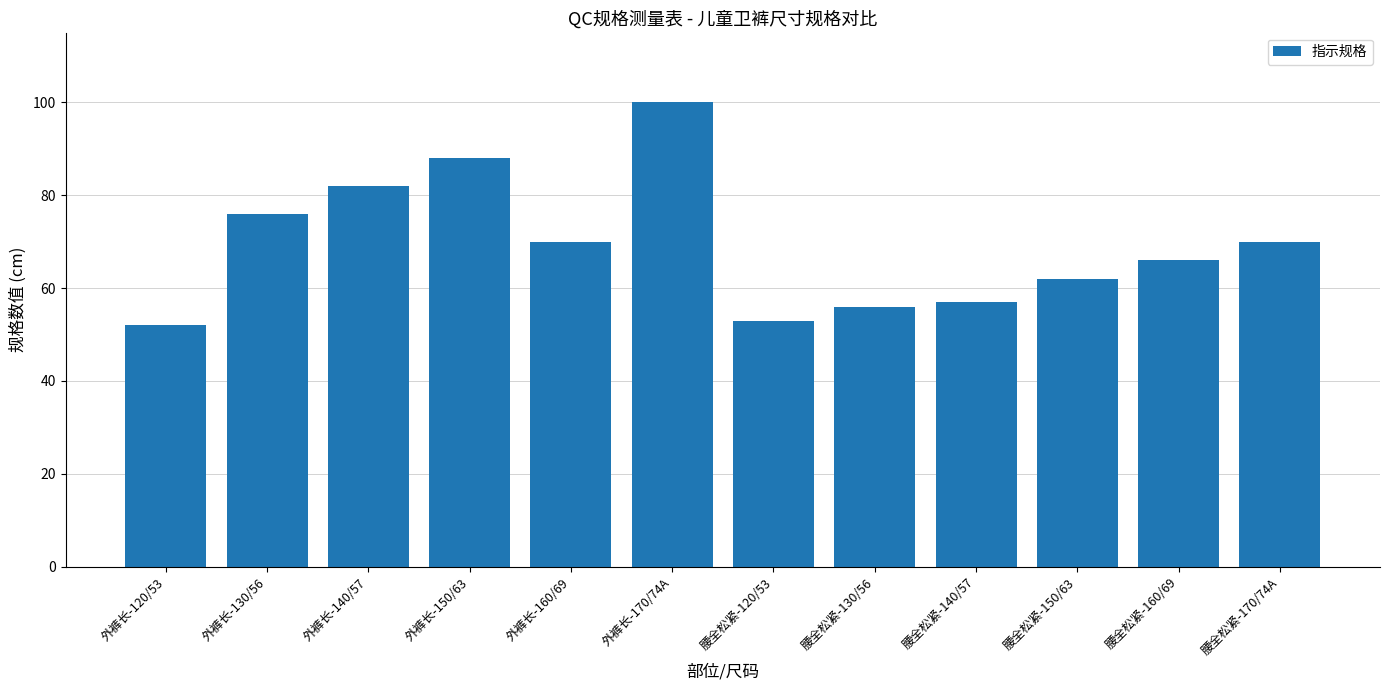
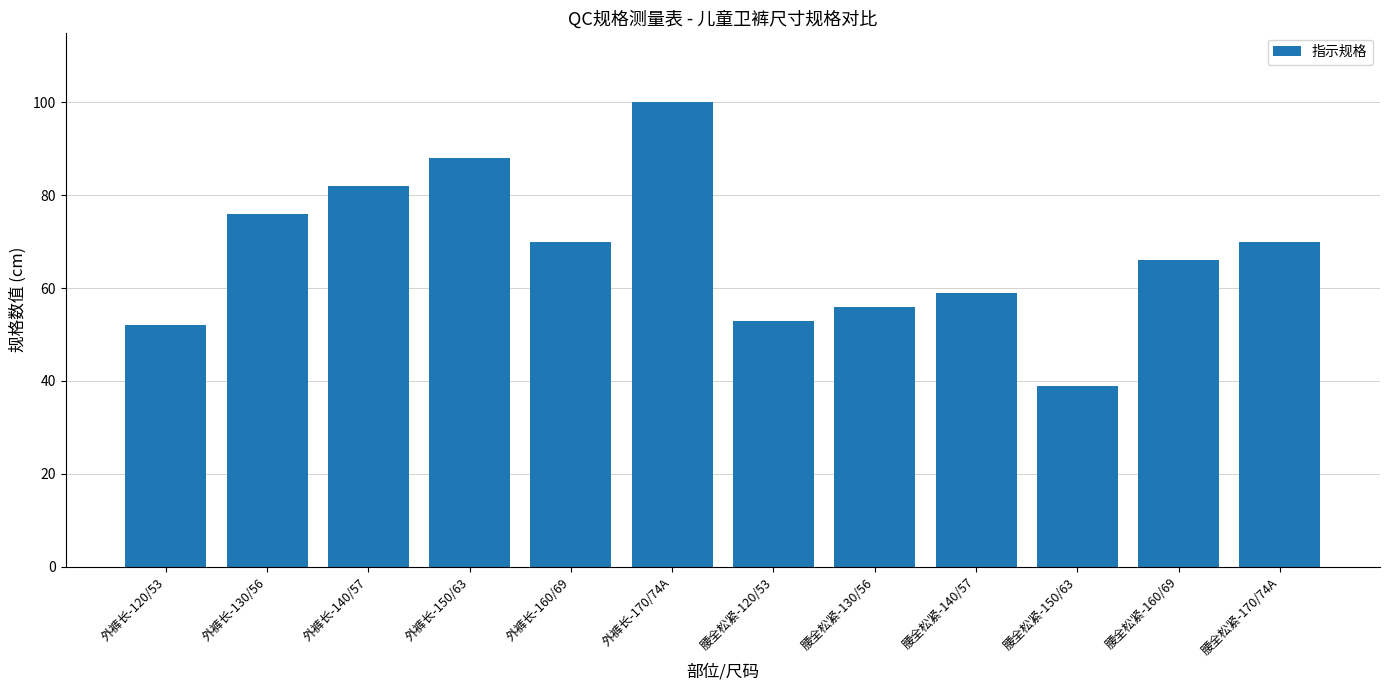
腰全松紧-140/57: 57 -> 59
腰全松紧-150/63: 62 -> 39
